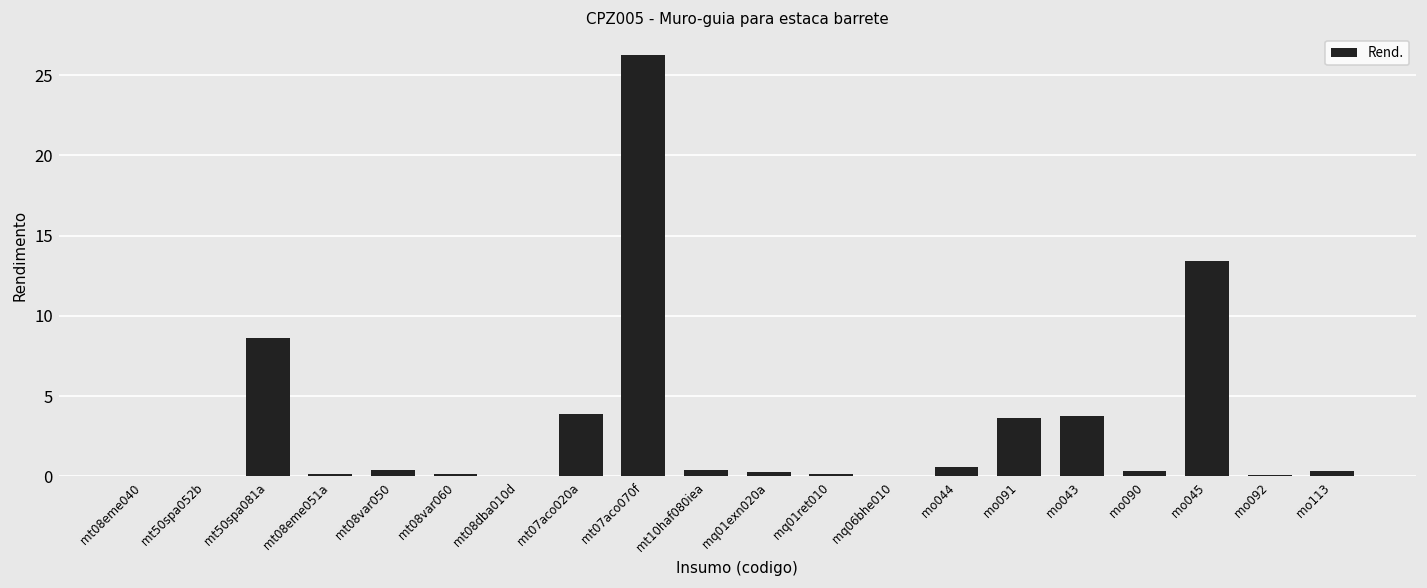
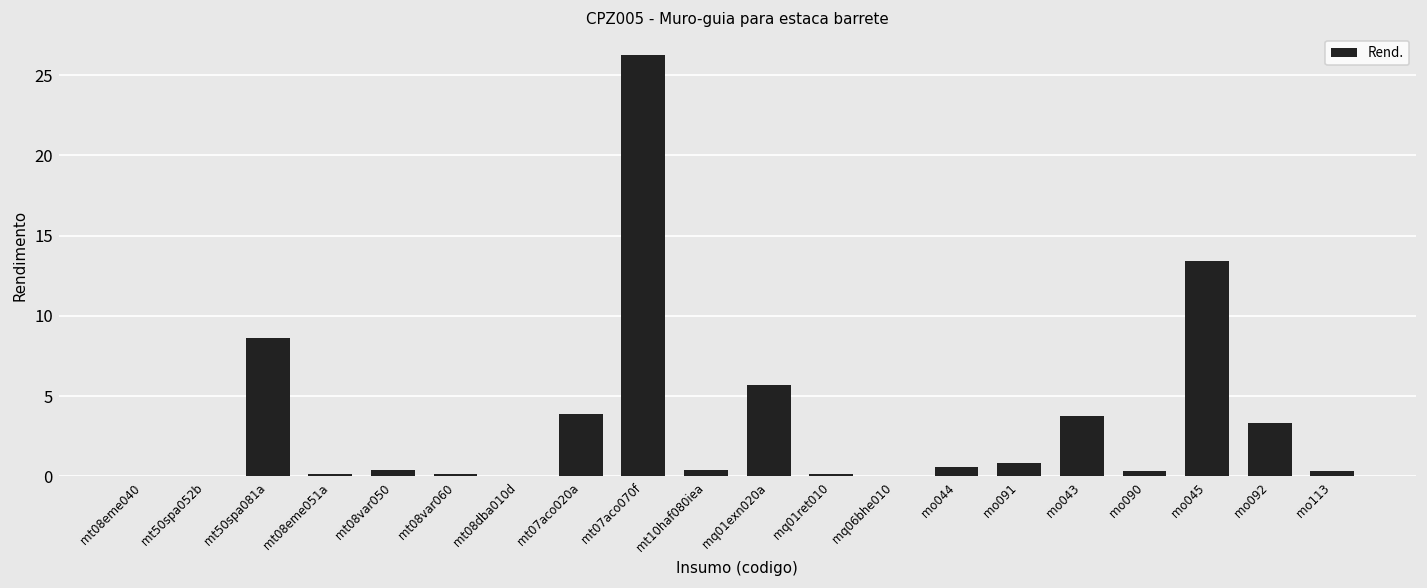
mq01exn020a: 0.3 -> 5.7
mo091: 3.6 -> 0.8
mo092: 0.1 -> 3.3
